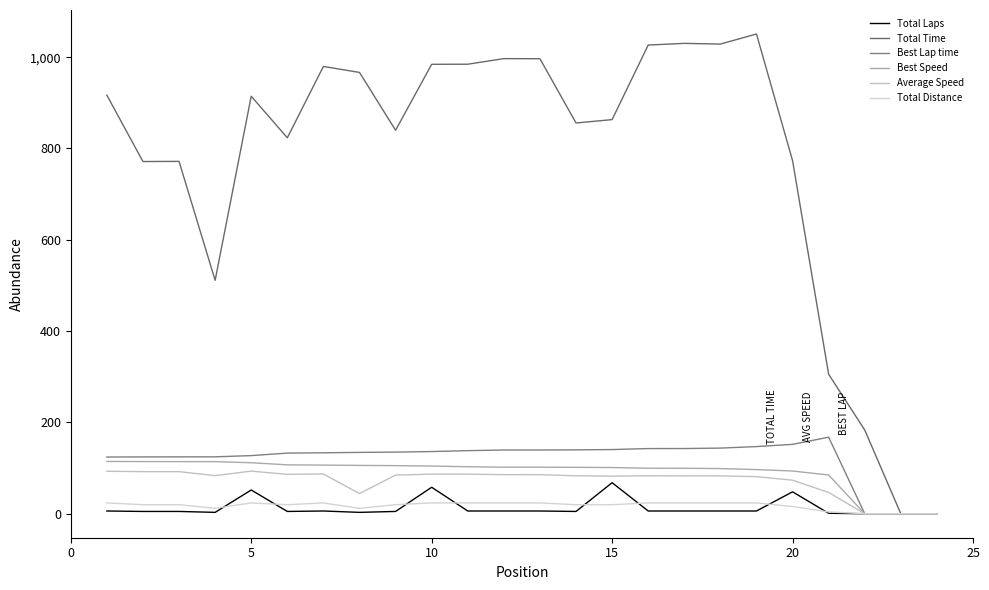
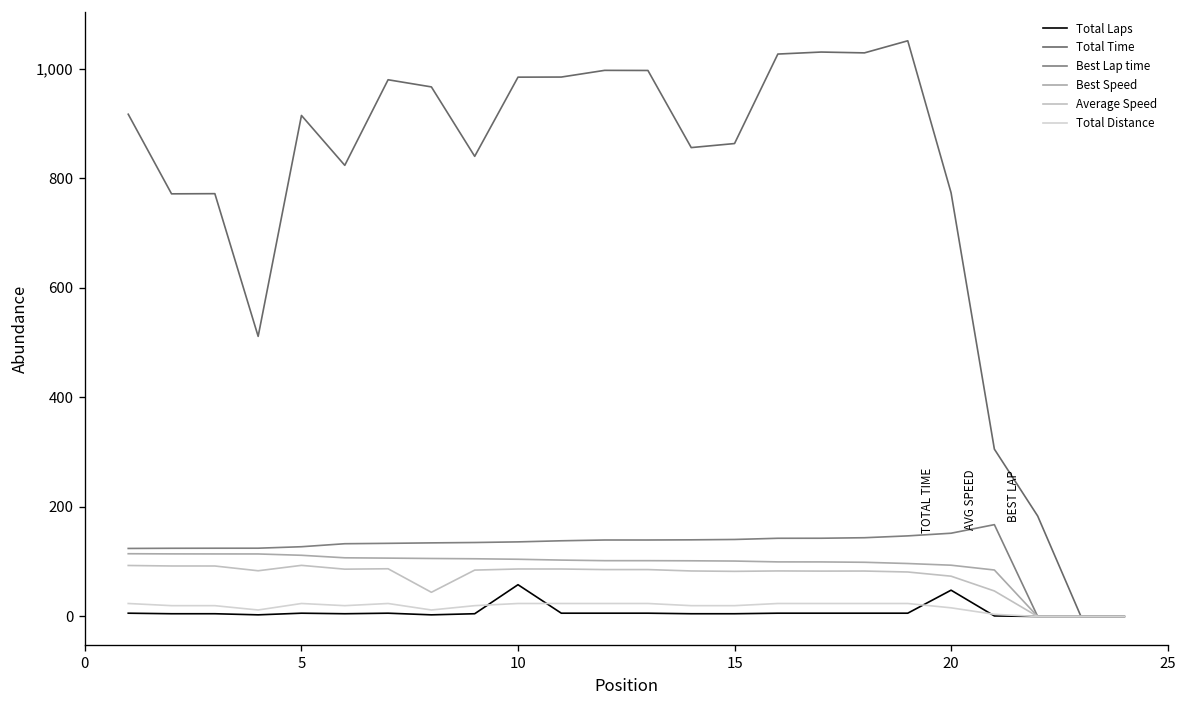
Total Laps, 5: 50 -> 10
Total Laps, 15: 70 -> 10
